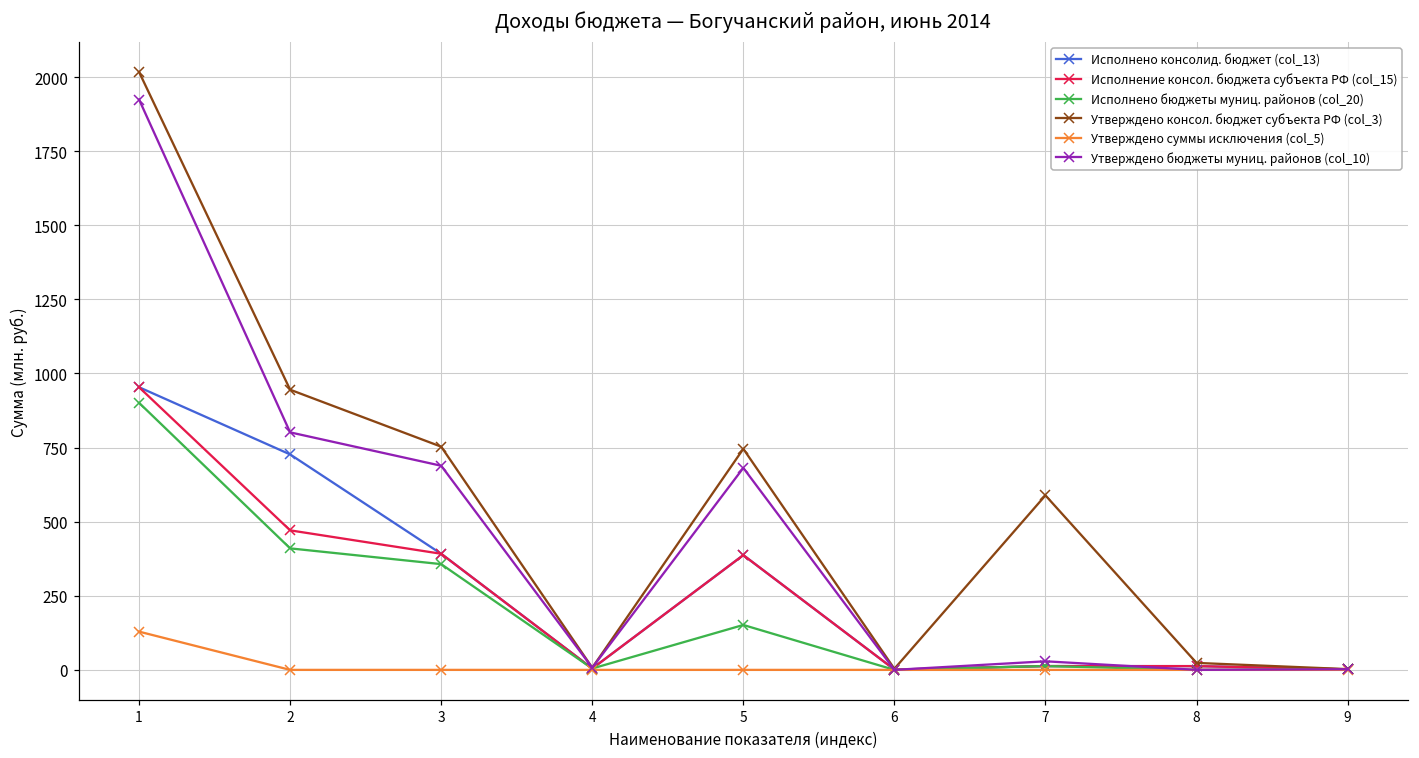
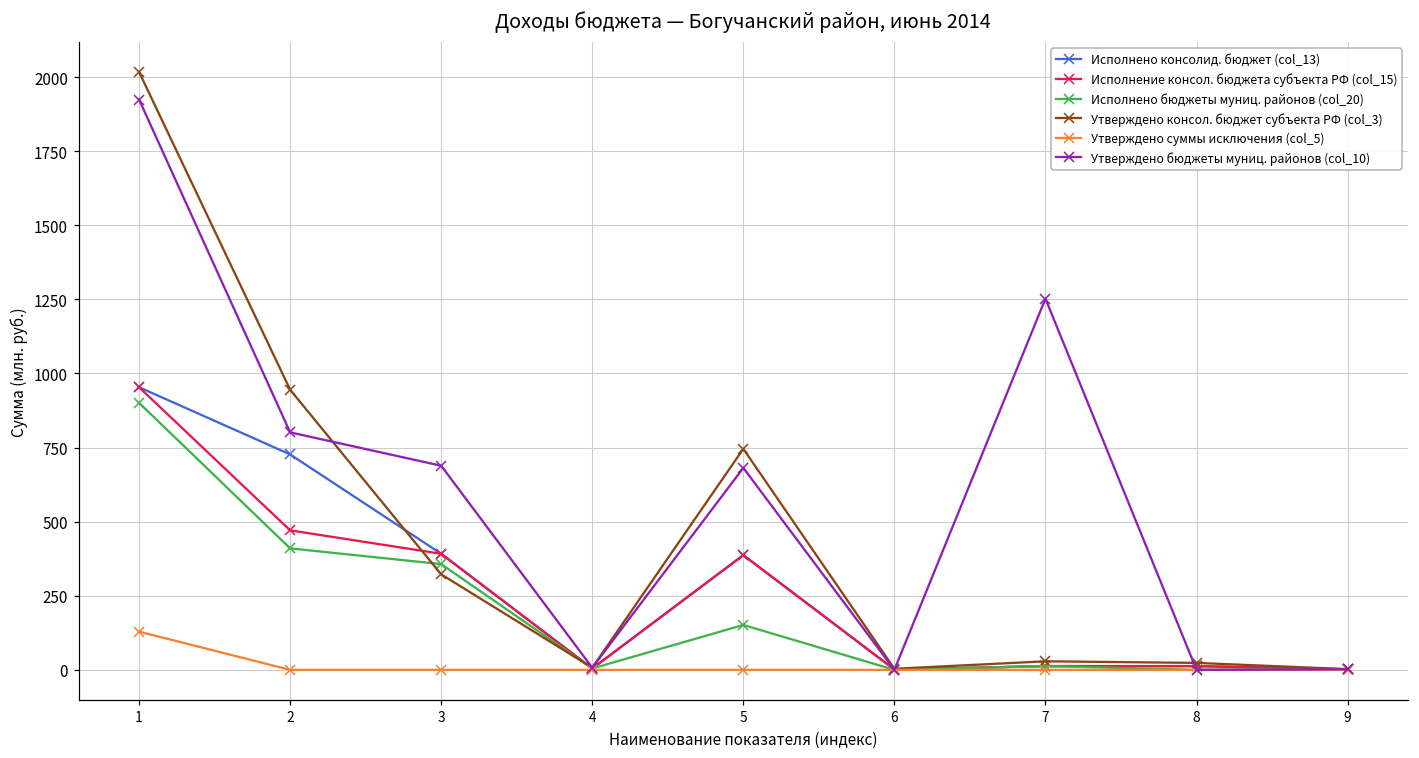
Утверждено консол. бюджет субъекта РФ (col_3), 3: 750 -> 320
Утверждено консол. бюджет субъекта РФ (col_3), 7: 590 -> 30
Утверждено бюджеты муниц. районов (col_10), 7: 30 -> 1250
